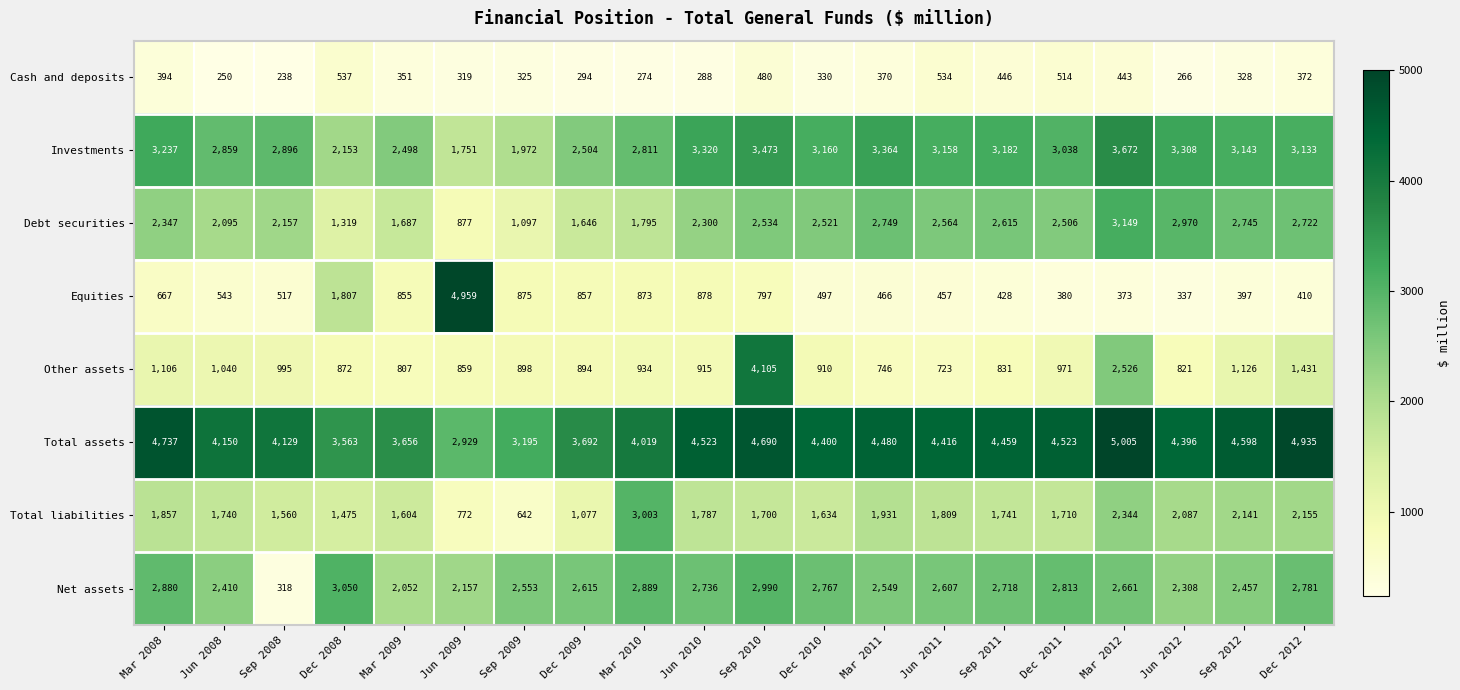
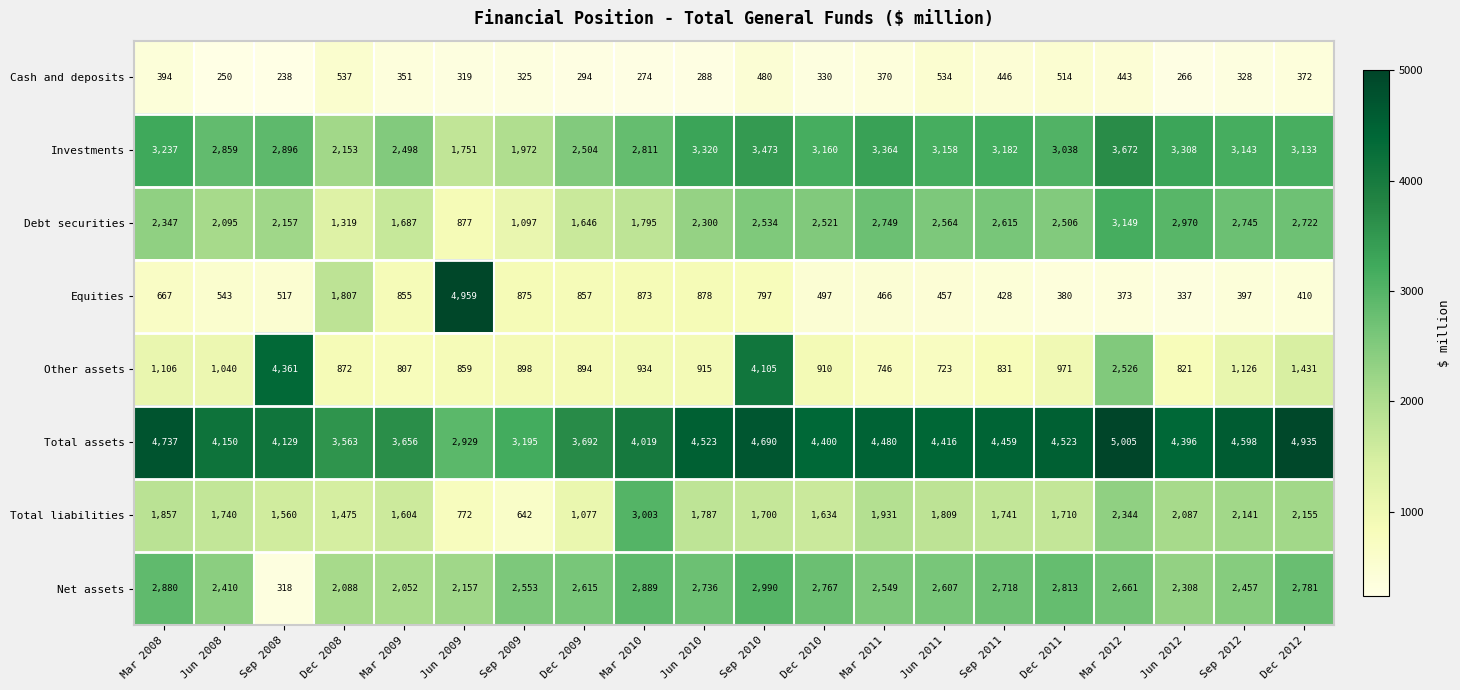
Other assets, Sep 2008: 995 -> 4,361
Net assets, Dec 2008: 3,050 -> 2,088
